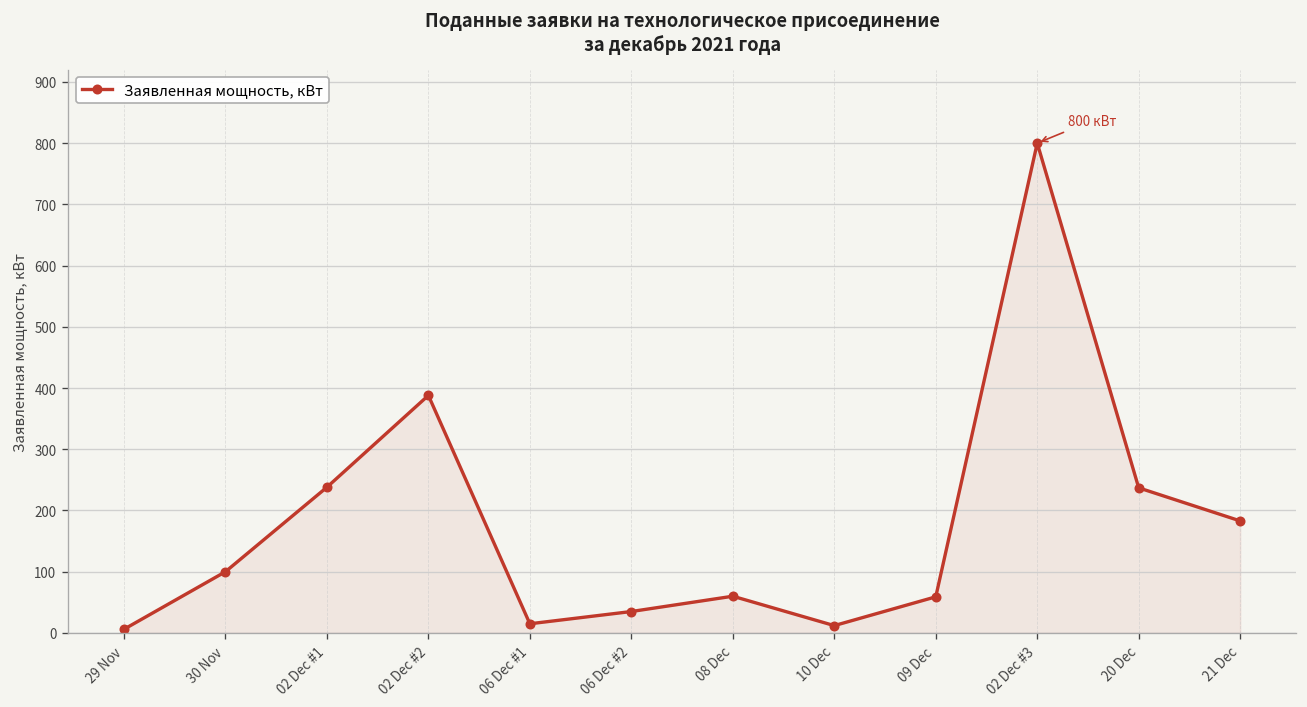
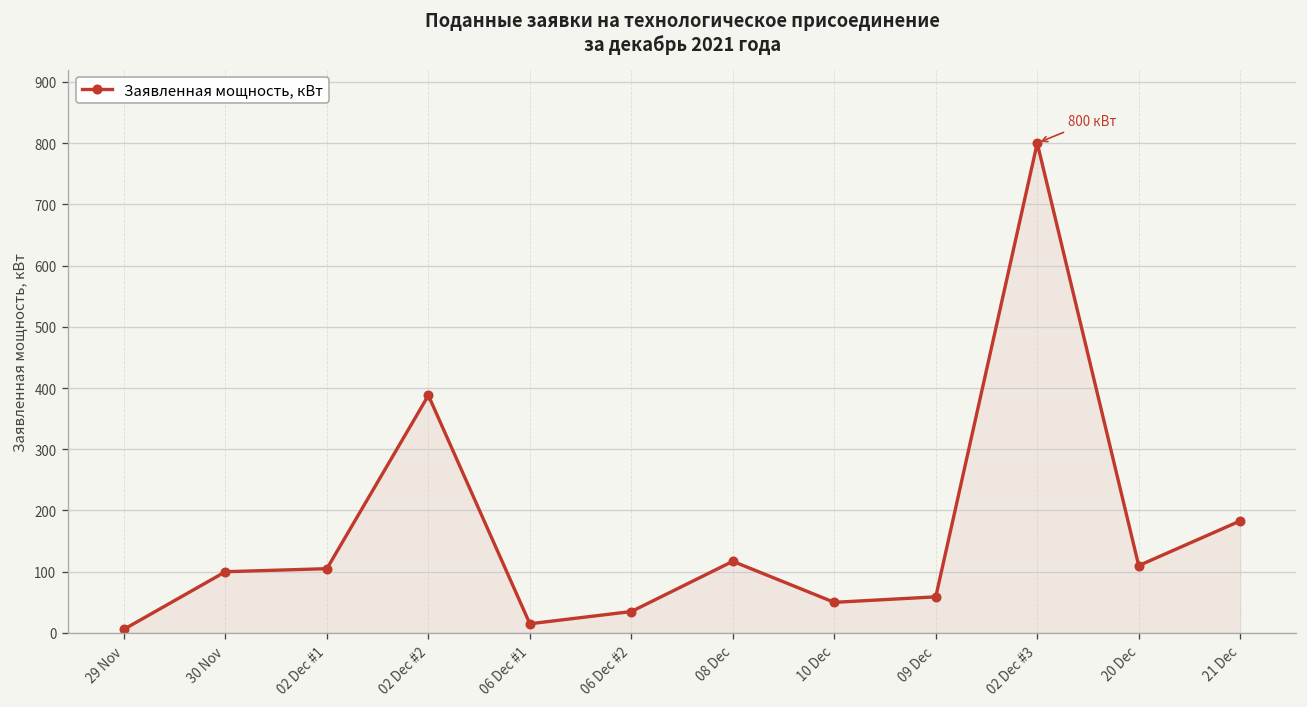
02 Dec #1: 240 -> 110
08 Dec: 60 -> 120
10 Dec: 10 -> 50
20 Dec: 240 -> 110
